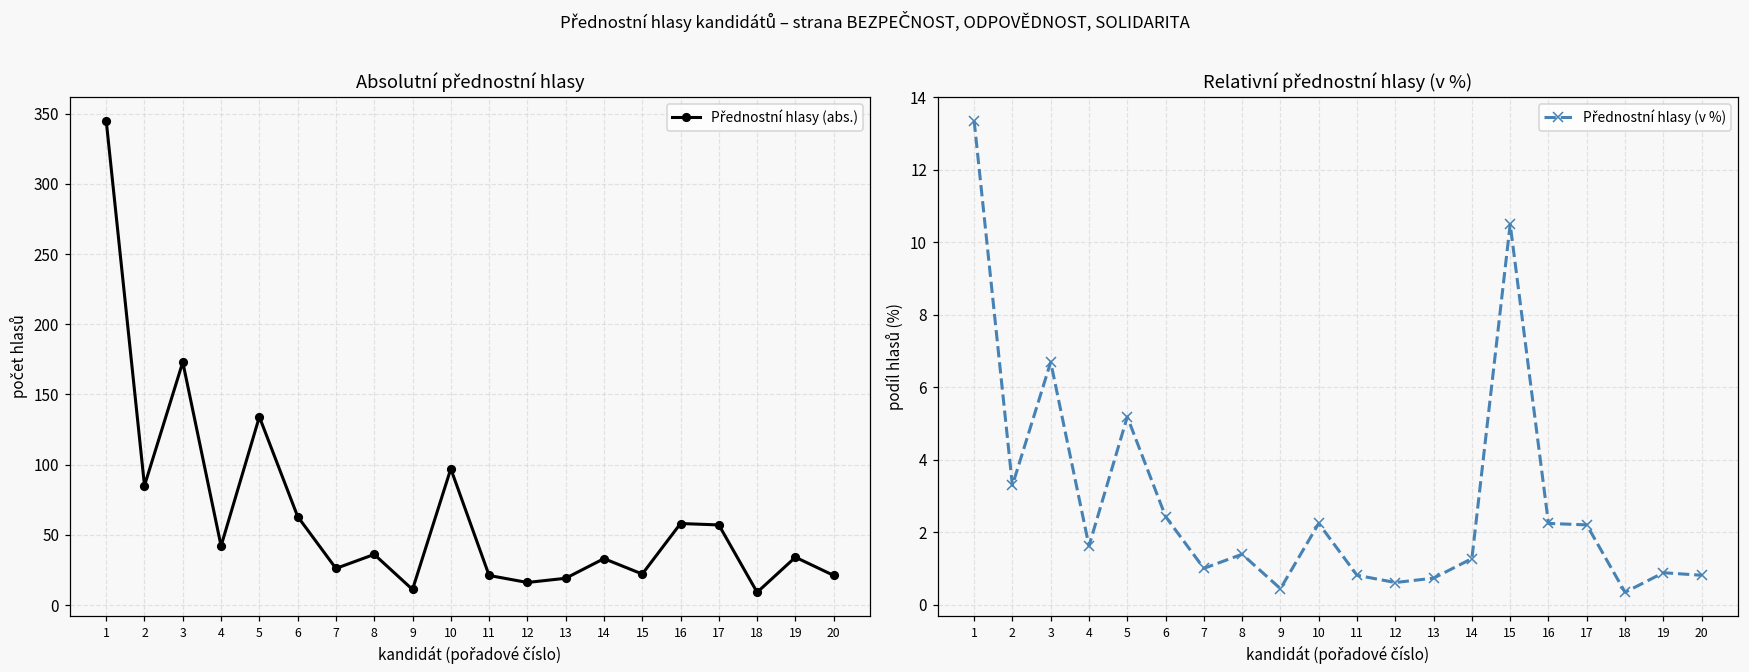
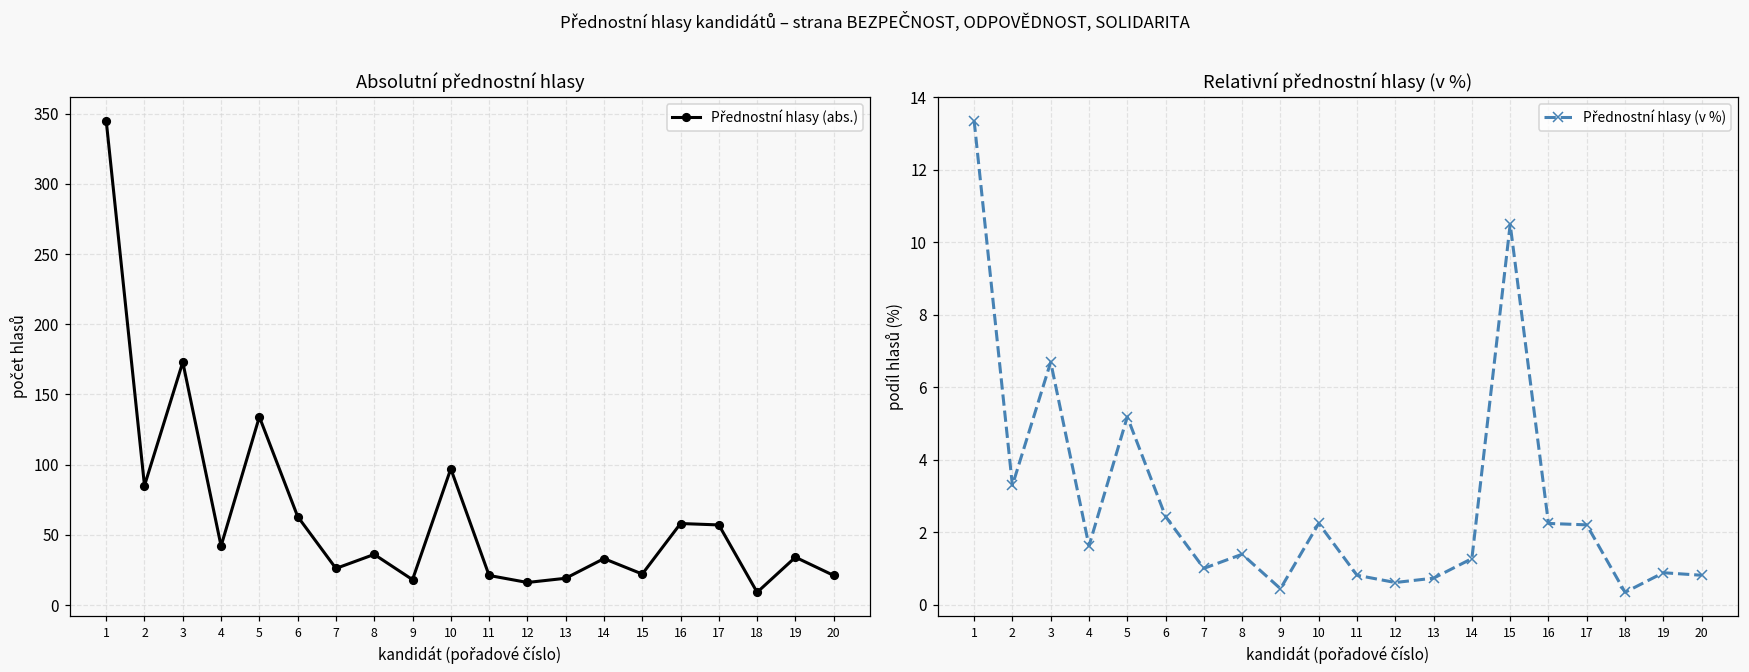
Absolutní přednostní hlasy, 9: 11 -> 18
